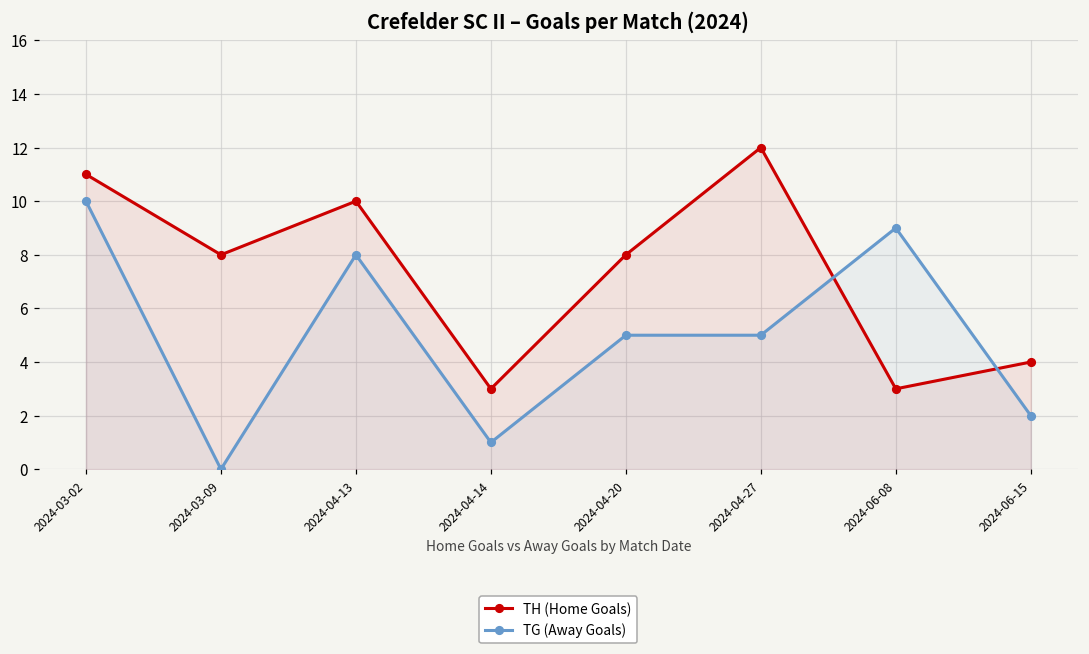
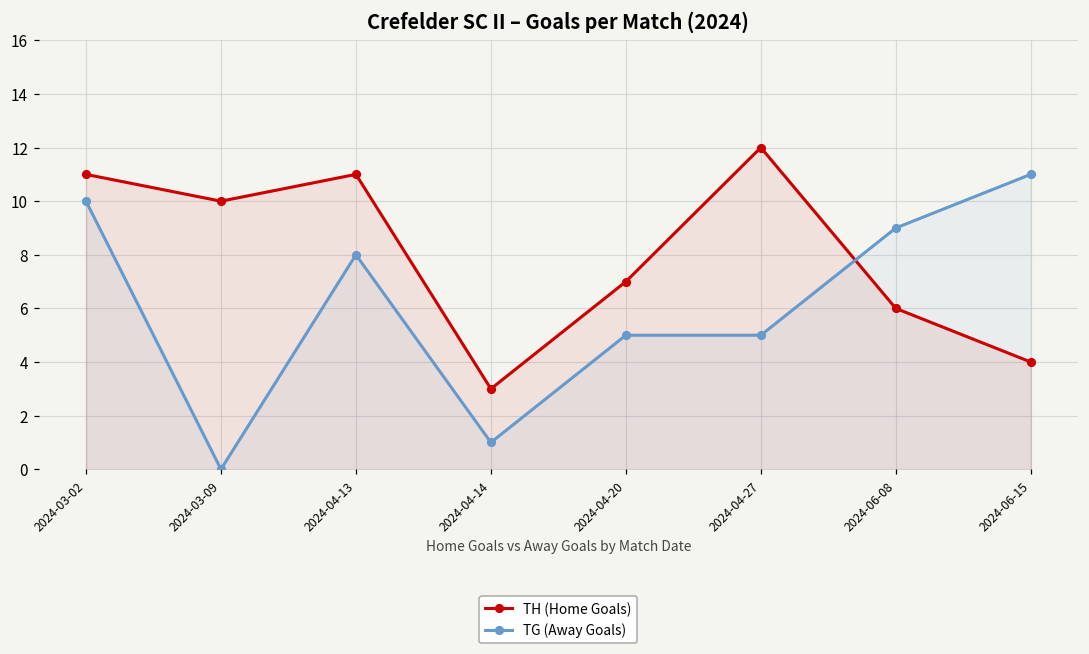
TH (Home Goals), 2024-03-09: 8 -> 10
TH (Home Goals), 2024-04-13: 10 -> 11
TH (Home Goals), 2024-04-20: 8 -> 7
TH (Home Goals), 2024-06-08: 3 -> 6
TG (Away Goals), 2024-06-15: 2 -> 11
